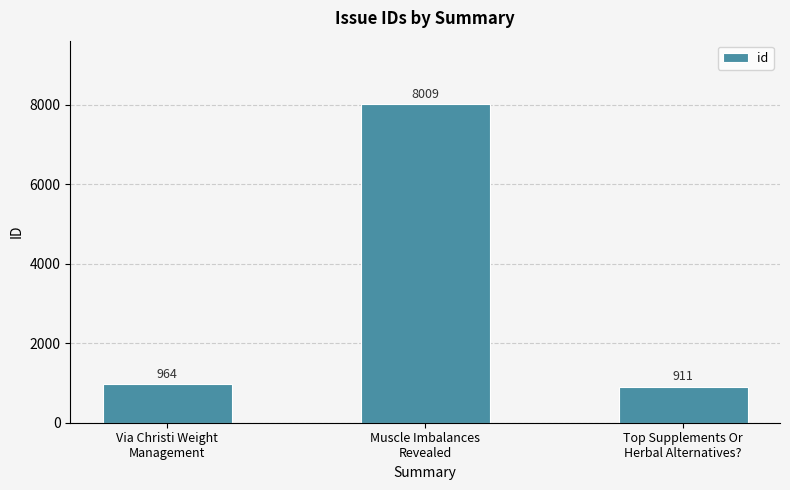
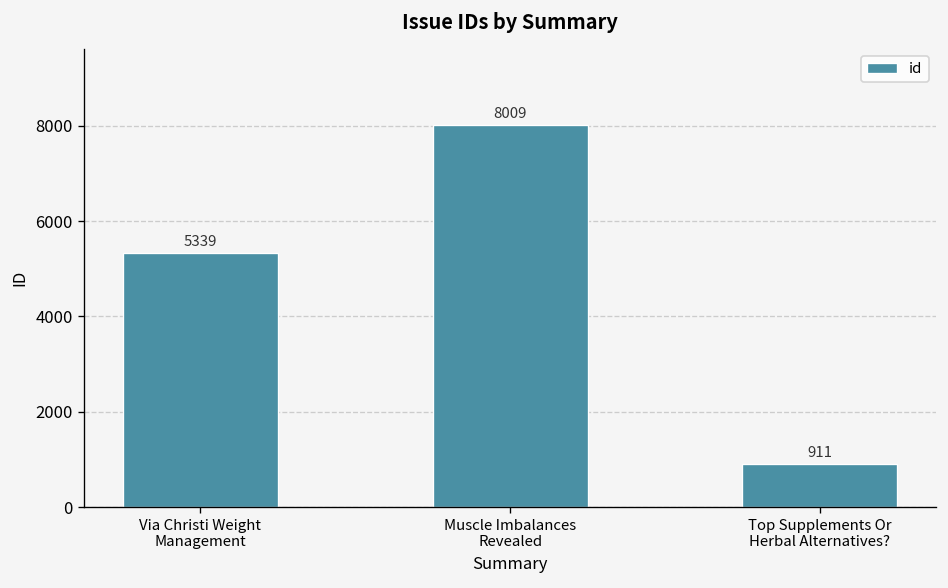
Via Christi Weight Management: 964 -> 5339
